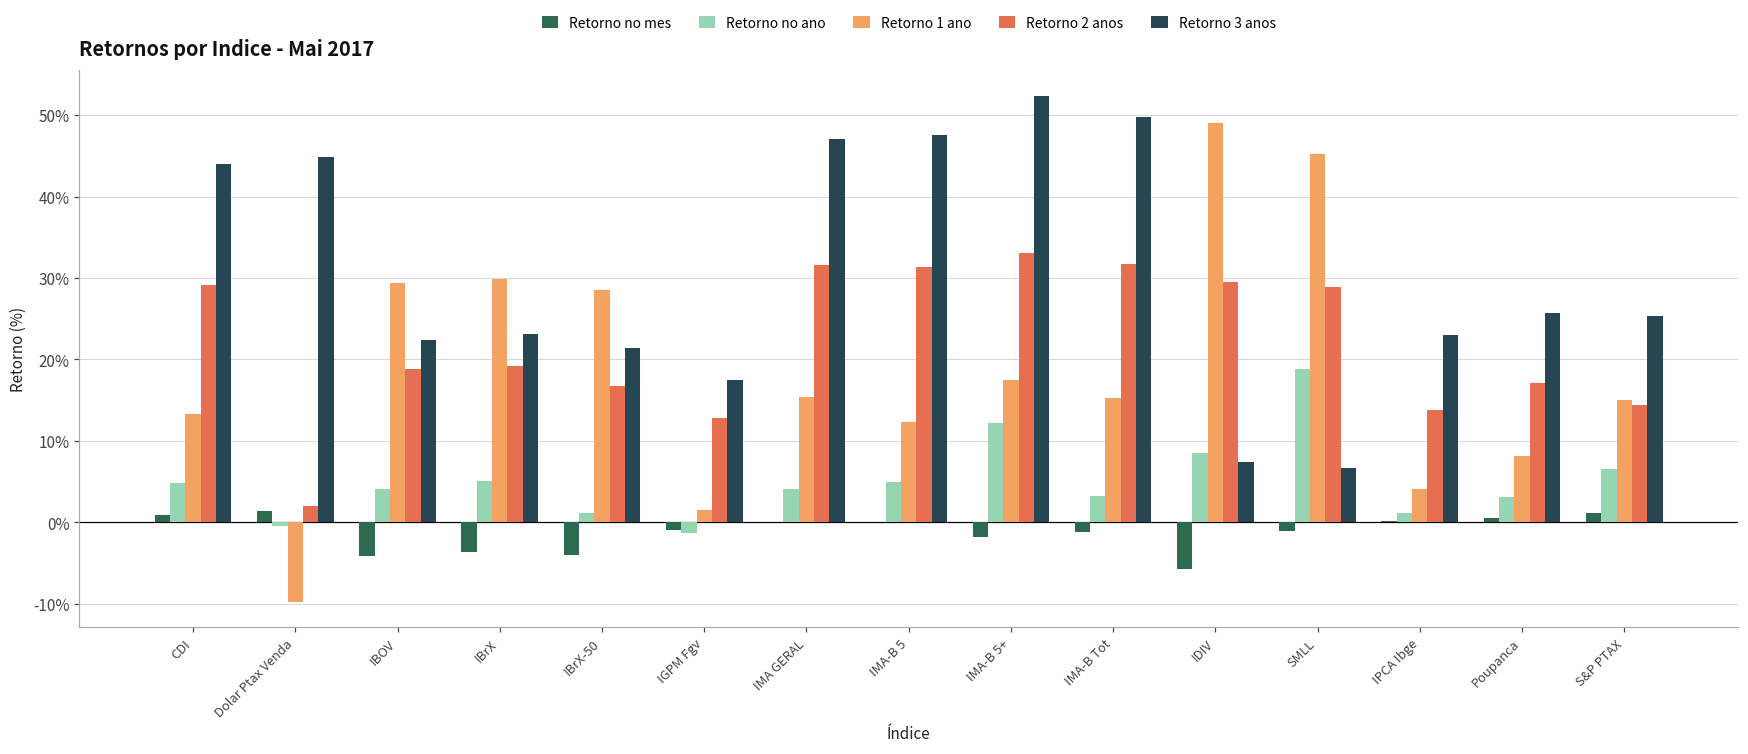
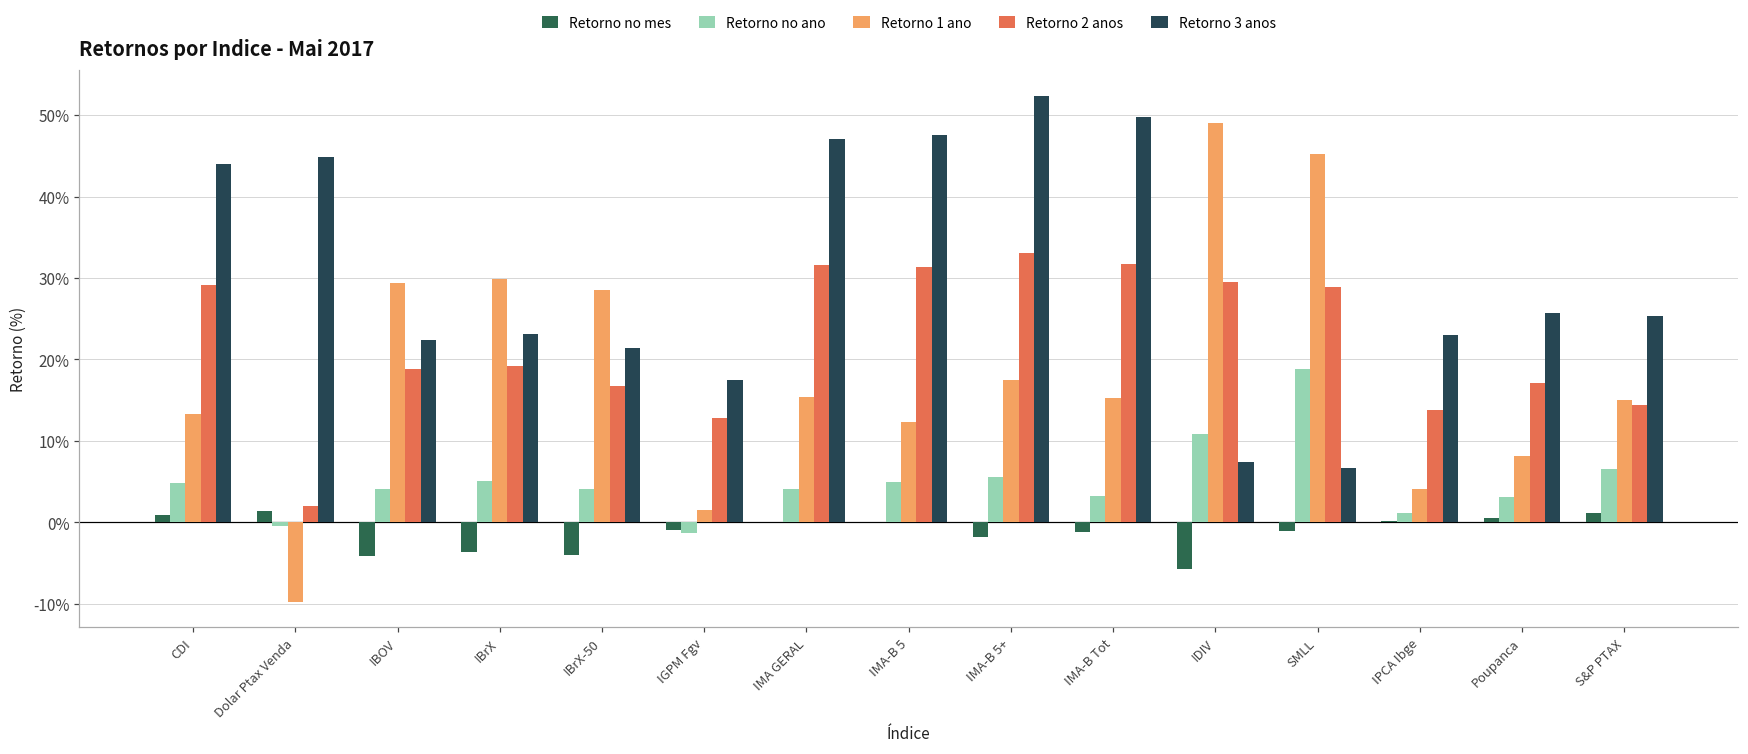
Retorno no ano, IBrX-50: 1% -> 4%
Retorno no ano, IMA-B 5+: 12% -> 6%
Retorno no ano, IDIV: 9% -> 11%
